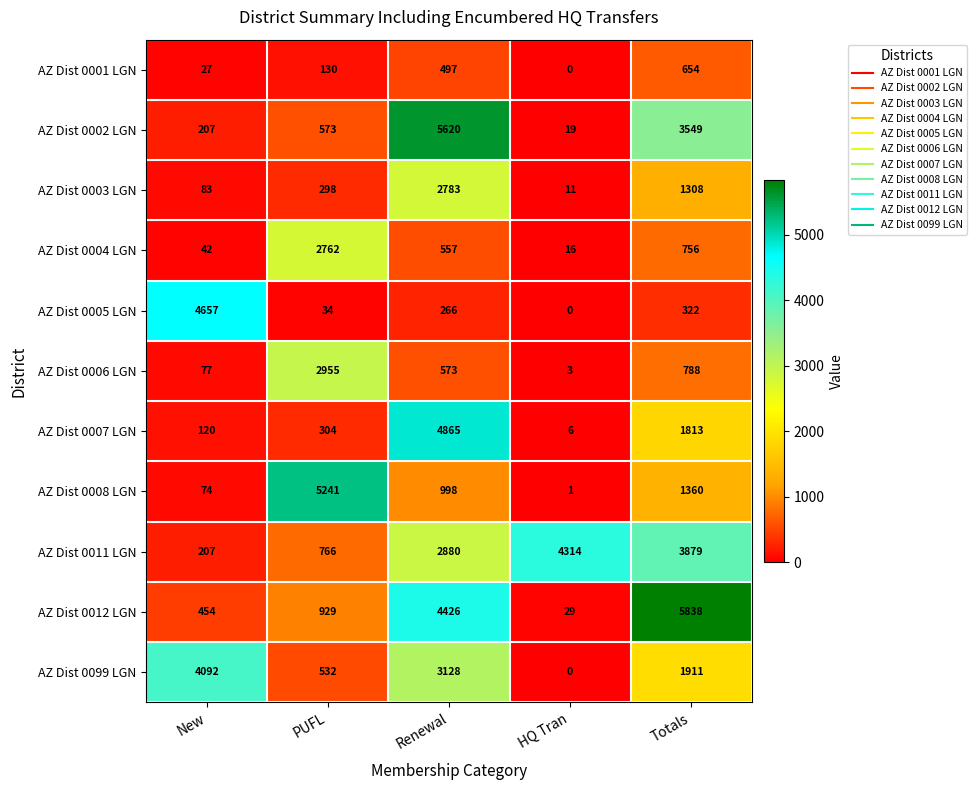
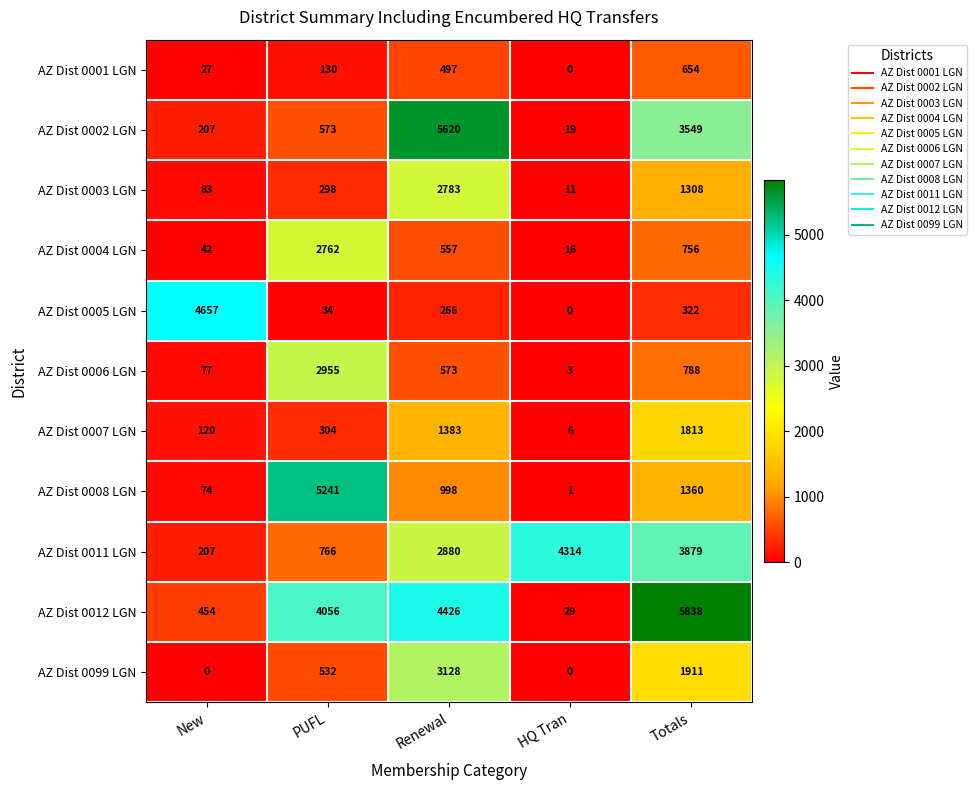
AZ Dist 0007 LGN, Renewal: 4865 -> 1383
AZ Dist 0012 LGN, PUFL: 929 -> 4056
AZ Dist 0099 LGN, New: 4092 -> 0
